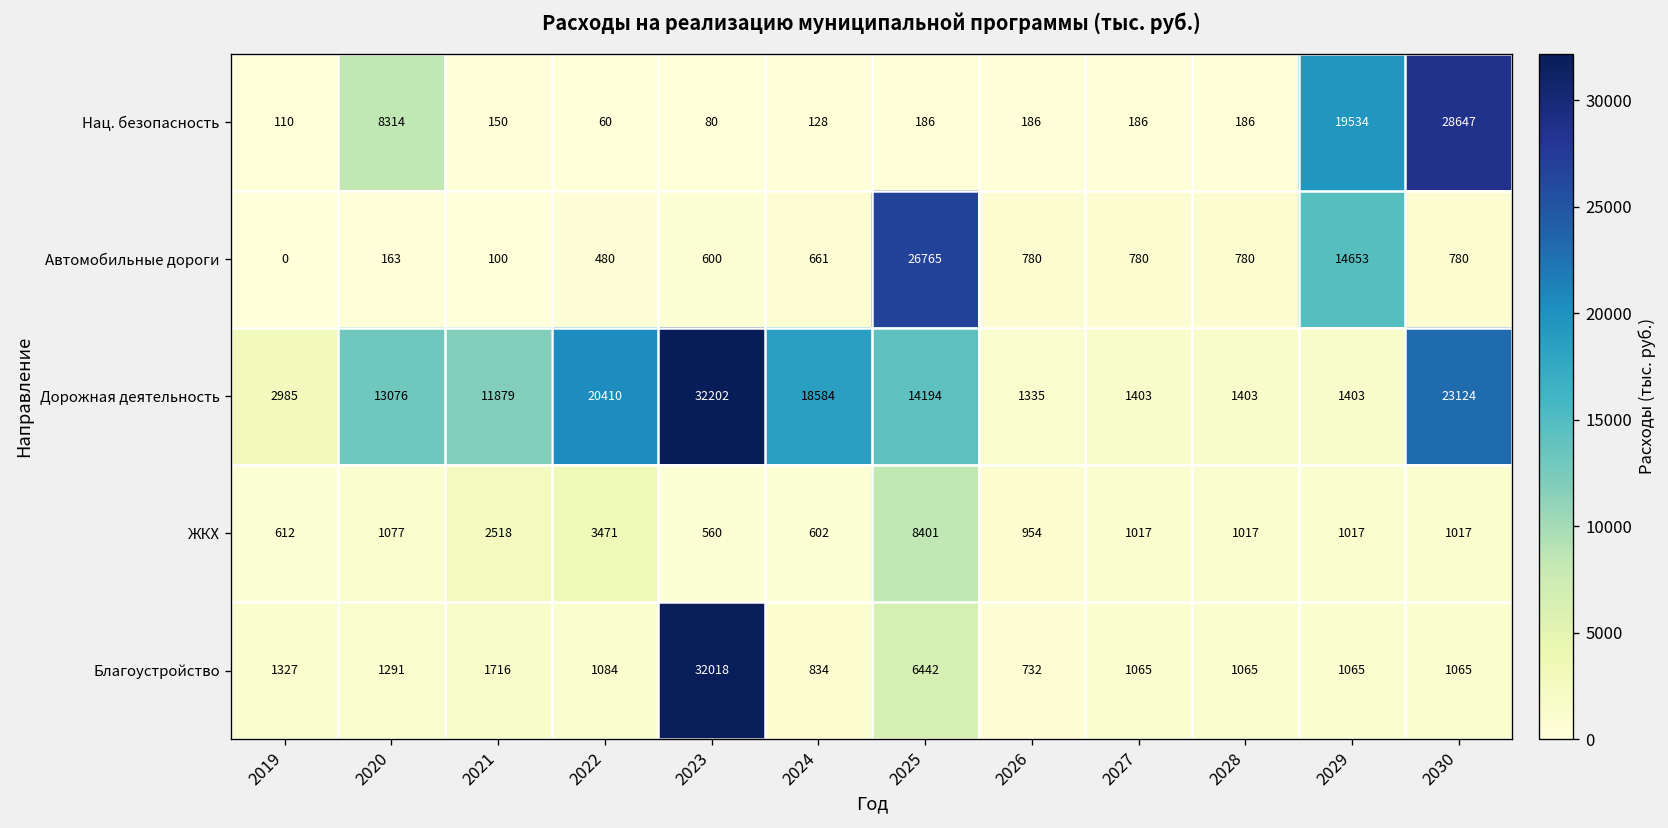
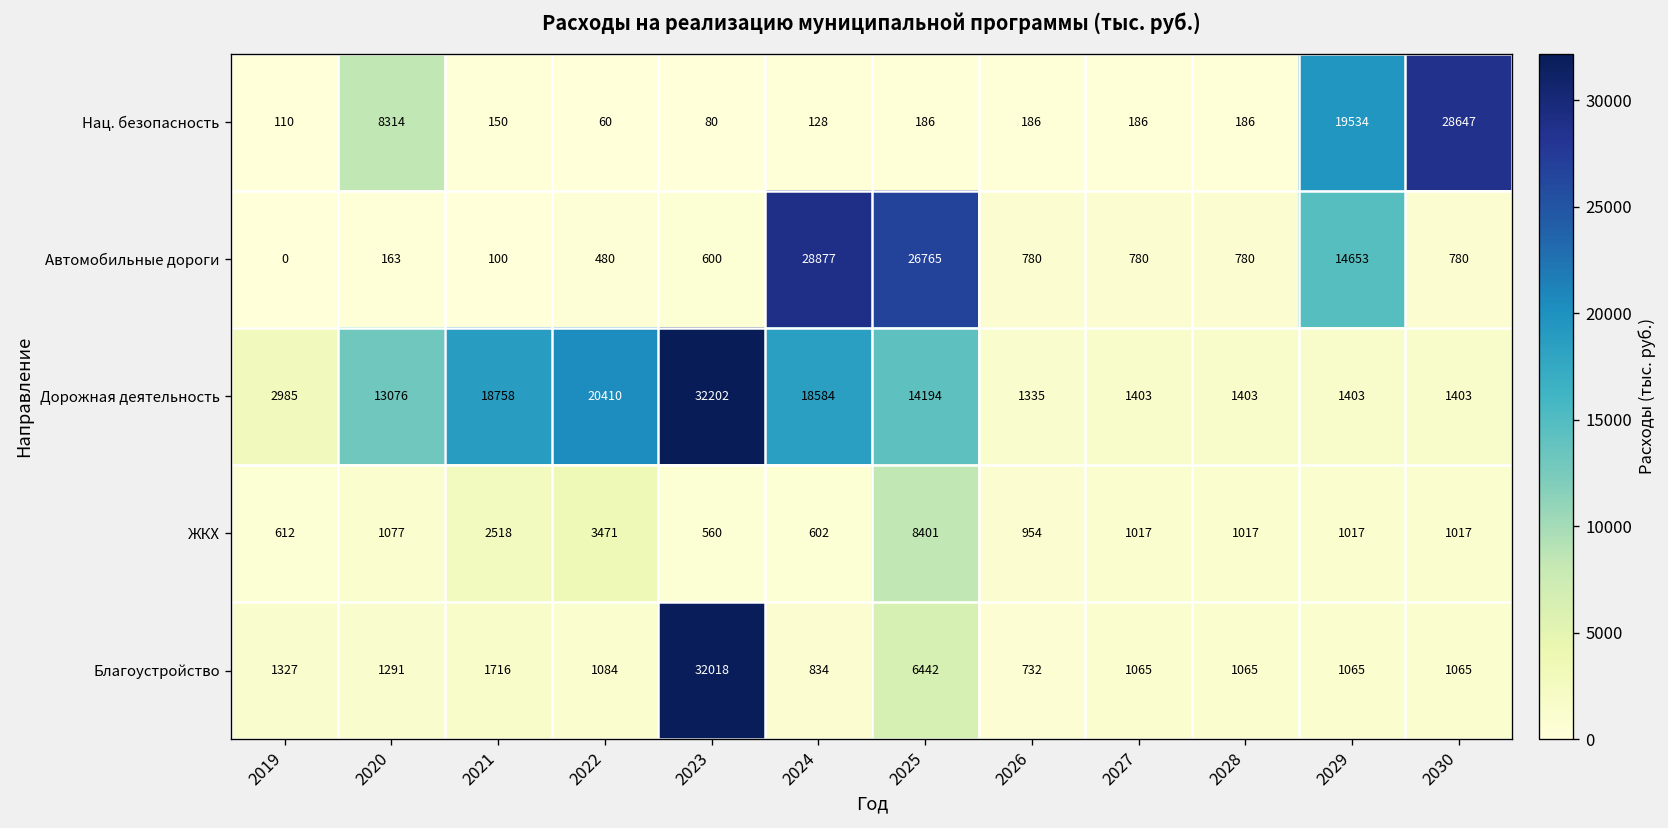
Автомобильные дороги, 2024: 661 -> 28877
Дорожная деятельность, 2021: 11879 -> 18758
Дорожная деятельность, 2030: 23124 -> 1403
